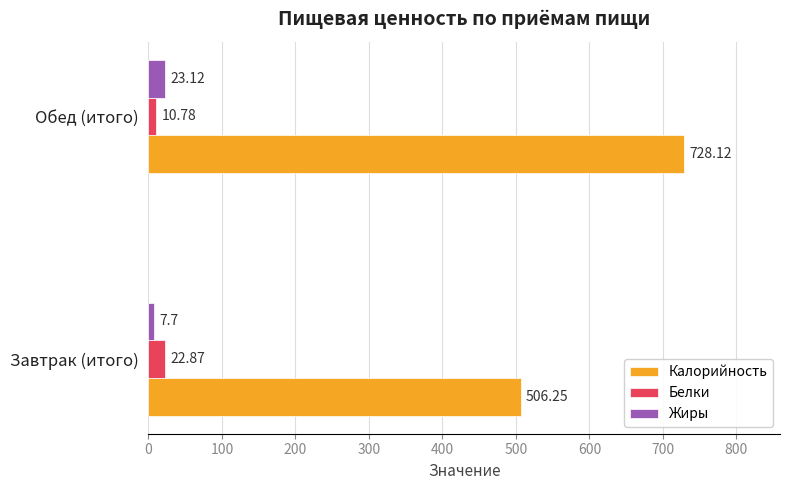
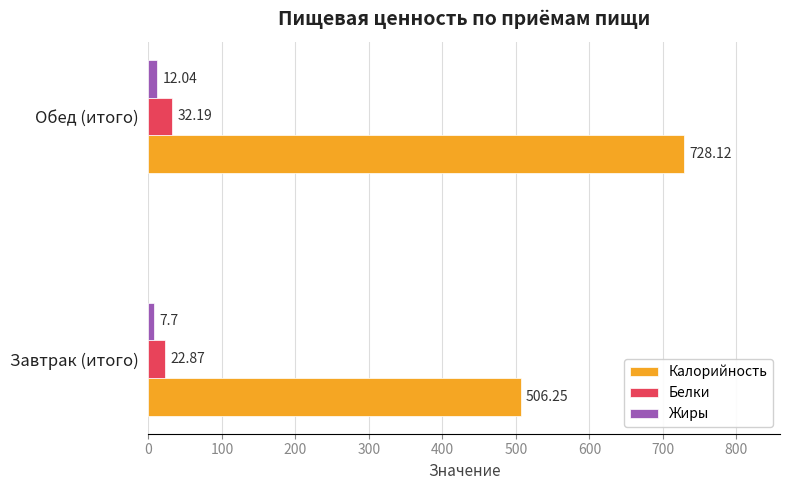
Жиры, Обед (итого): 23.12 -> 12.04
Белки, Обед (итого): 10.78 -> 32.19
